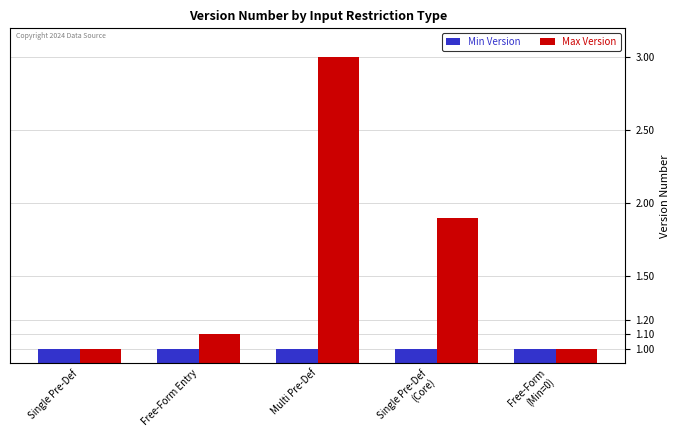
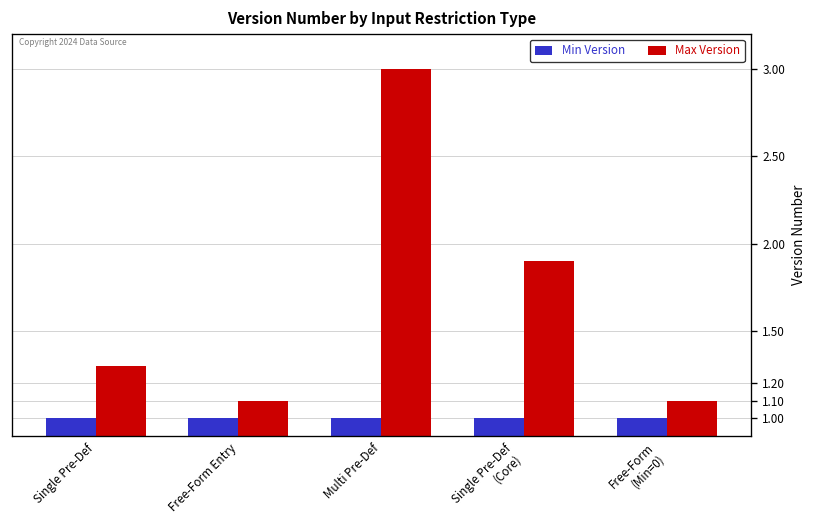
Max Version, Single Pre-Def: 1.0 -> 1.3
Max Version, Free-Form (Min=0): 1.0 -> 1.1
